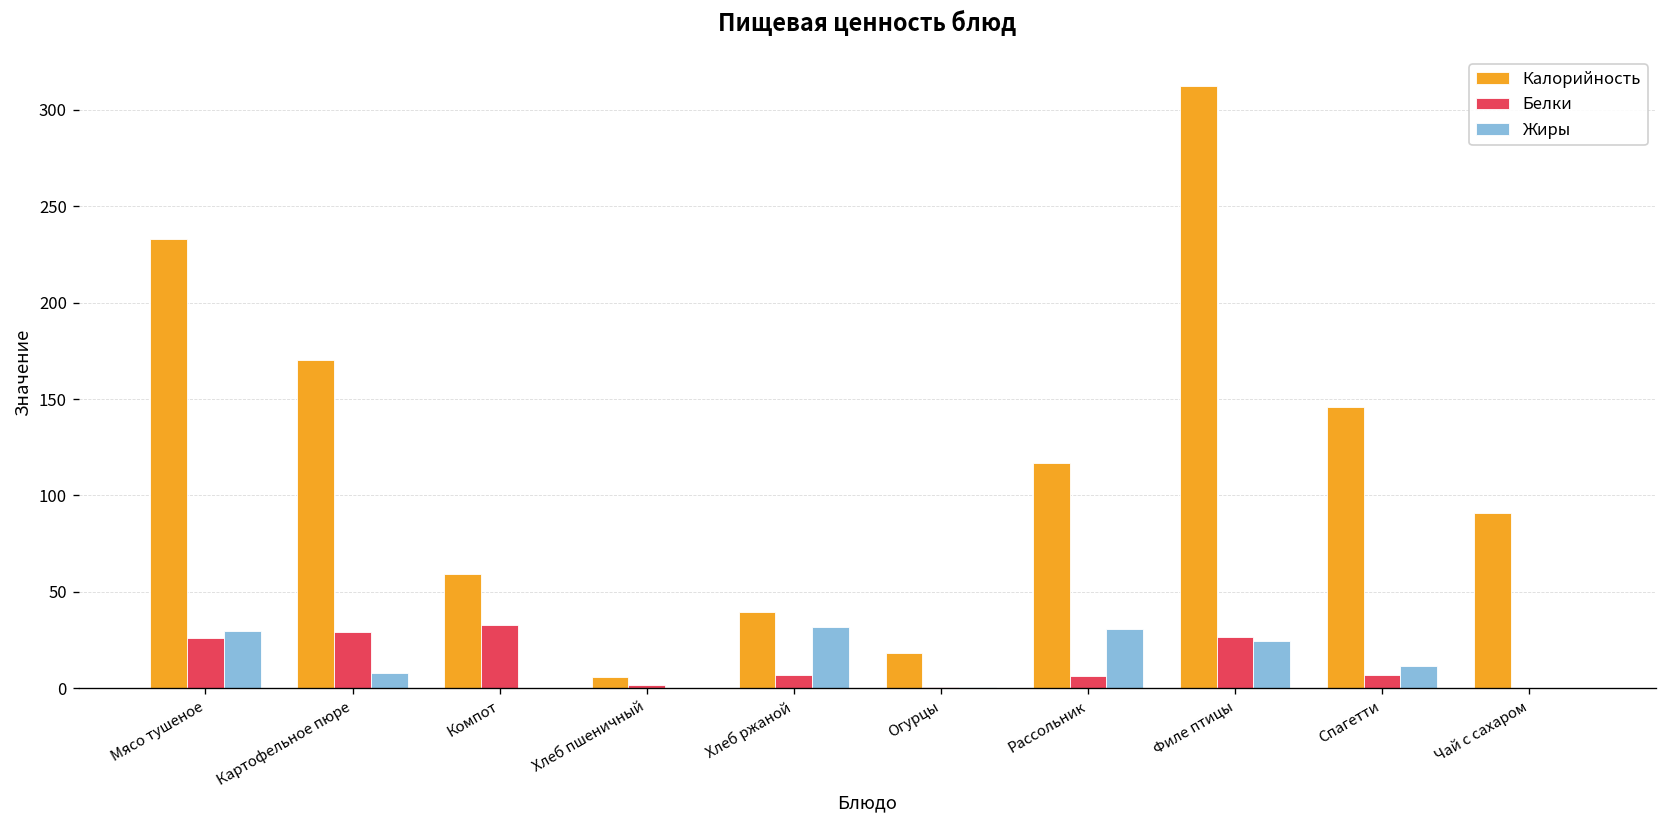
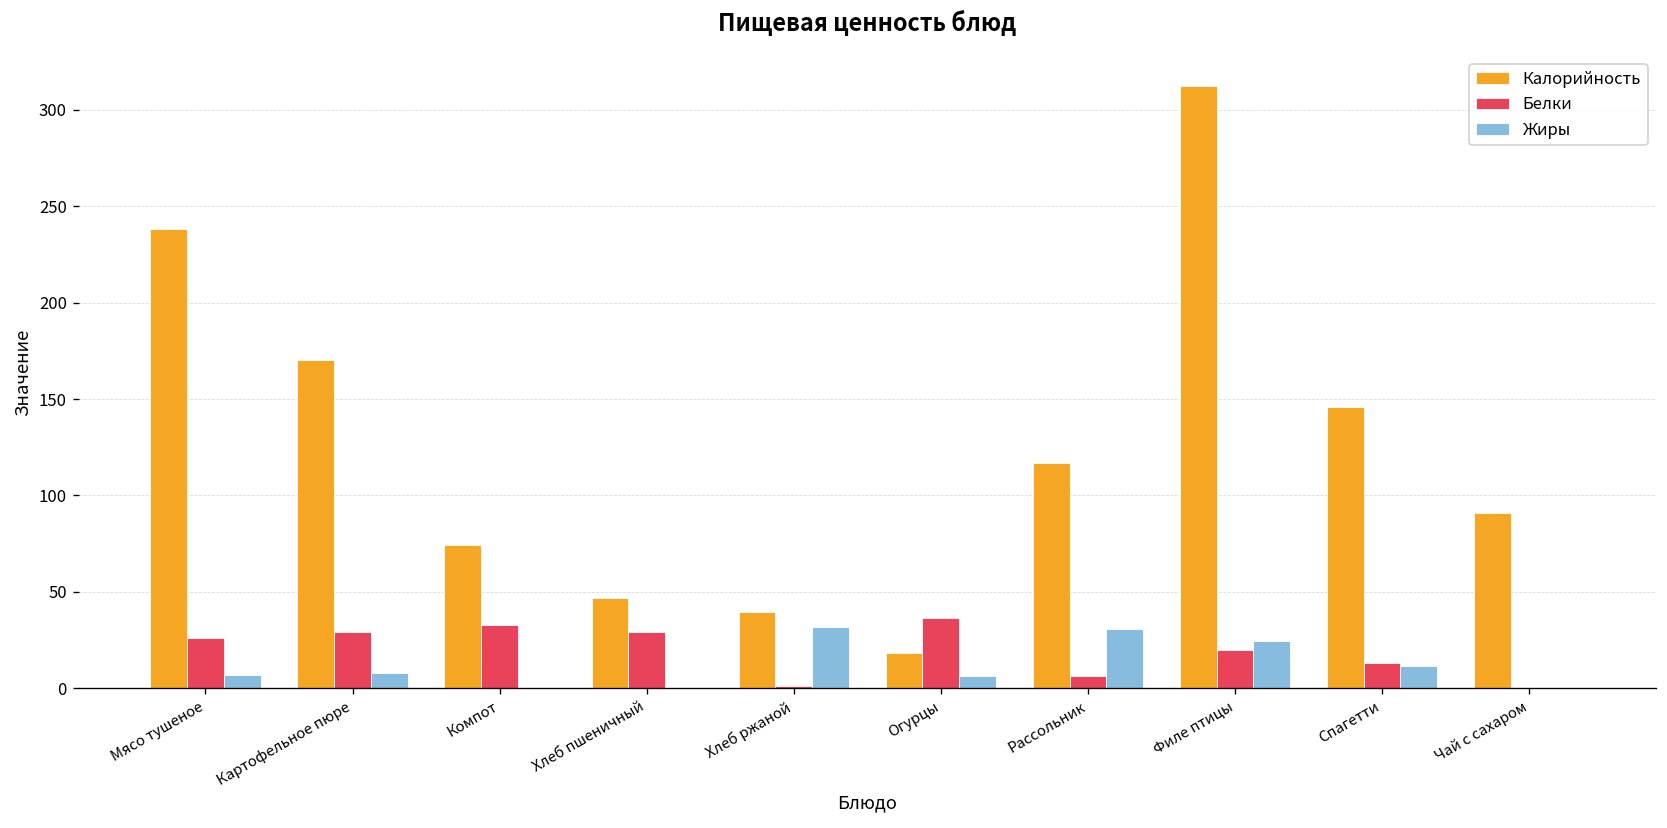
Калорийность, Мясо тушеное: 233 -> 238
Жиры, Мясо тушеное: 30 -> 7
Калорийность, Компот: 59 -> 74
Калорийность, Хлеб пшеничный: 6 -> 47
Белки, Хлеб пшеничный: 2 -> 29
Белки, Хлеб ржаной: 7 -> 1
Белки, Огурцы: 0 -> 36
Жиры, Огурцы: 1 -> 6
Белки, Филе птицы: 26 -> 20
Белки, Спагетти: 7 -> 13
